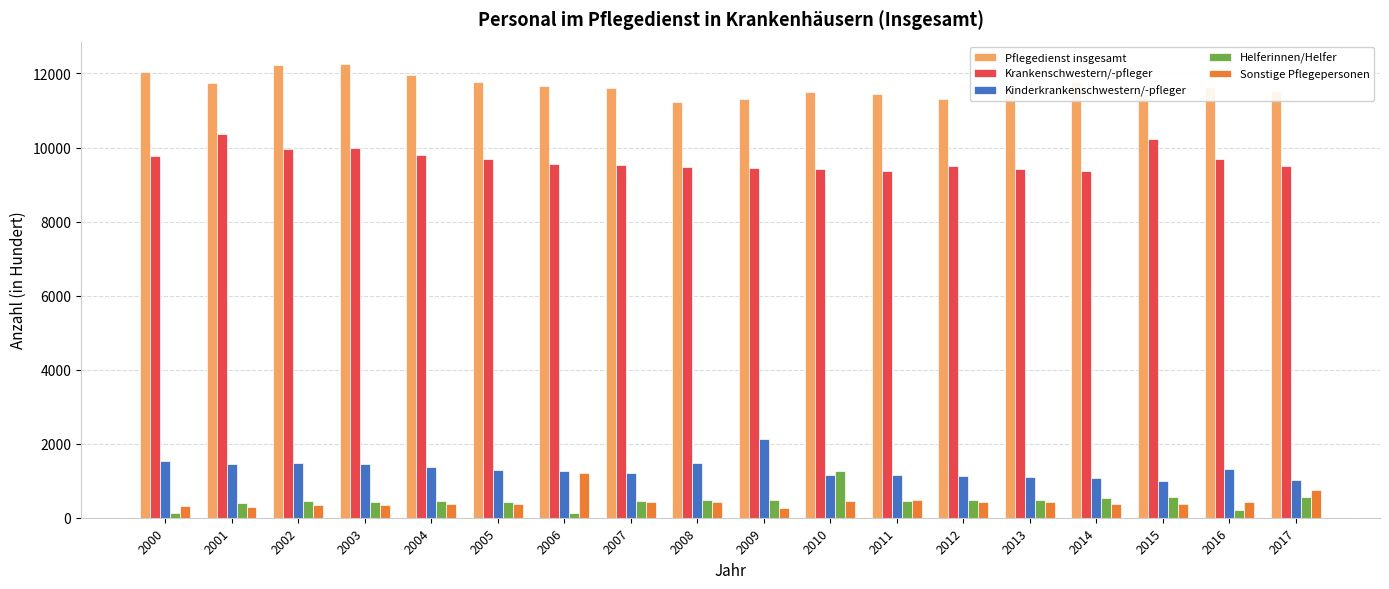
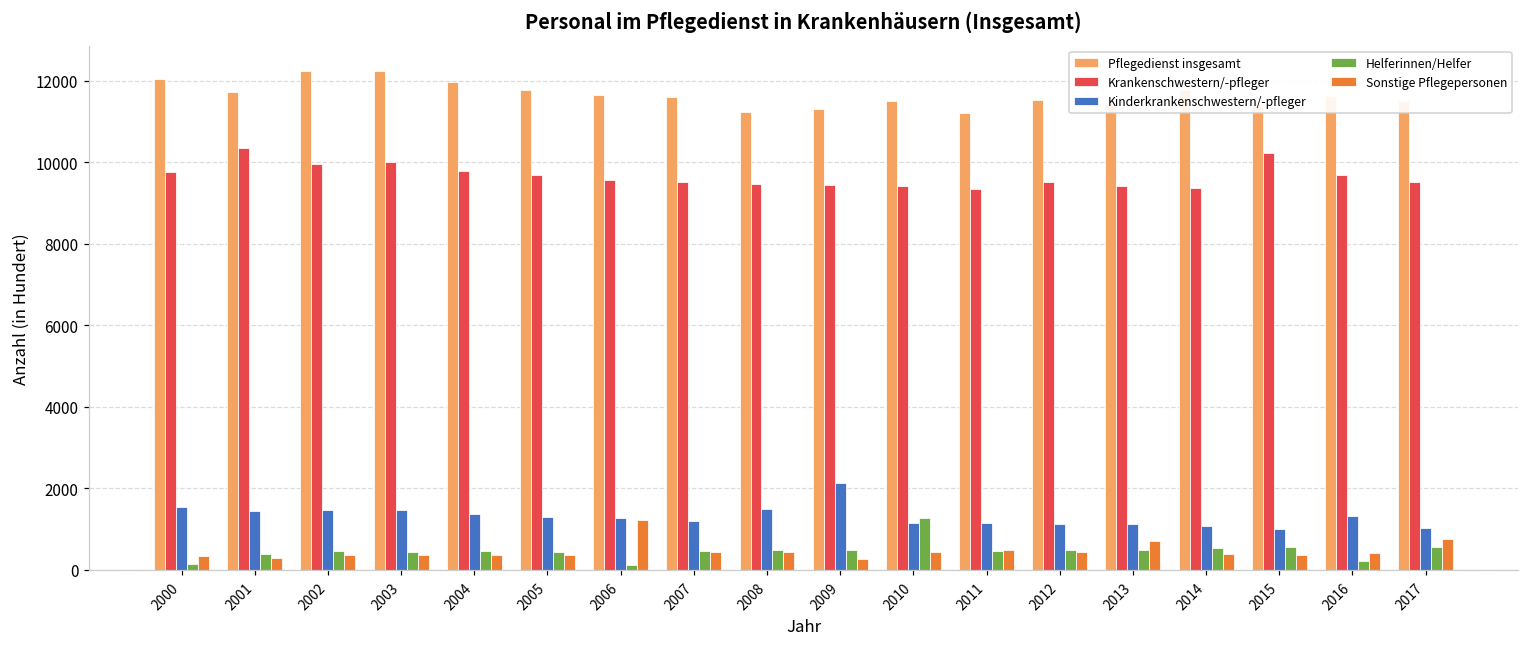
Pflegedienst insgesamt, 2011: 11400 -> 11200
Pflegedienst insgesamt, 2012: 11300 -> 11500
Sonstige Pflegepersonen, 2013: 400 -> 700
